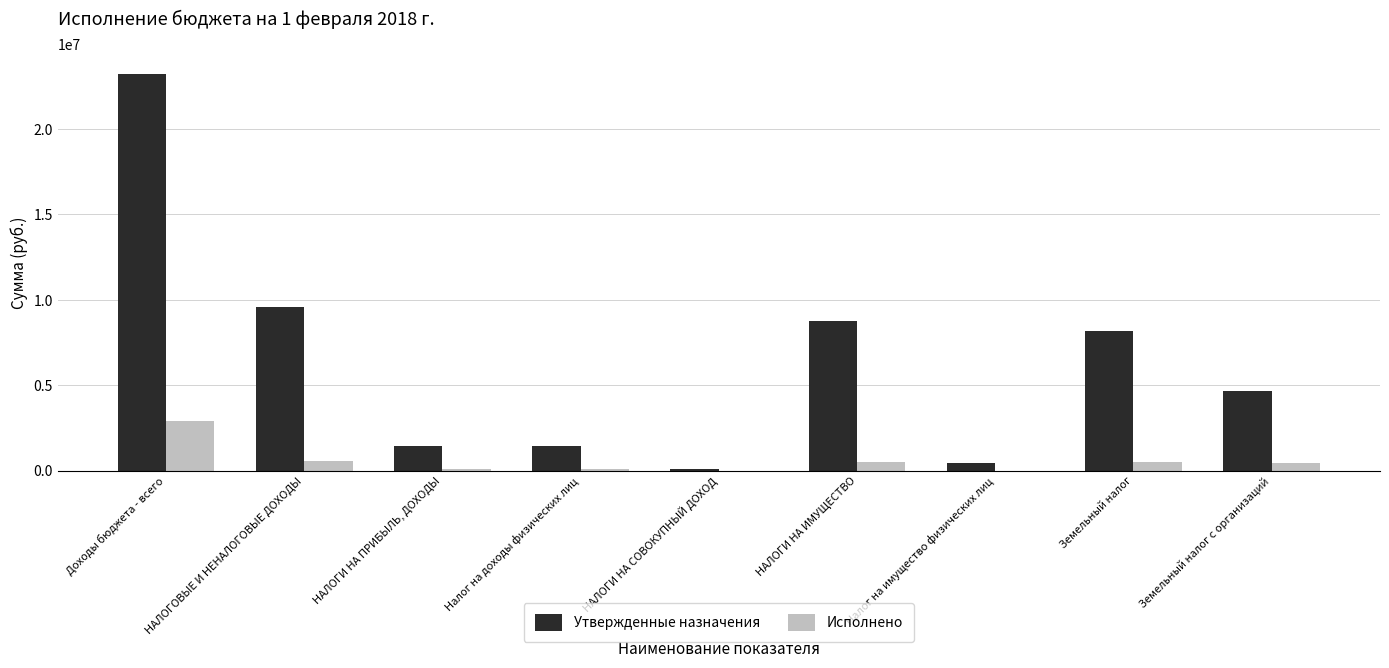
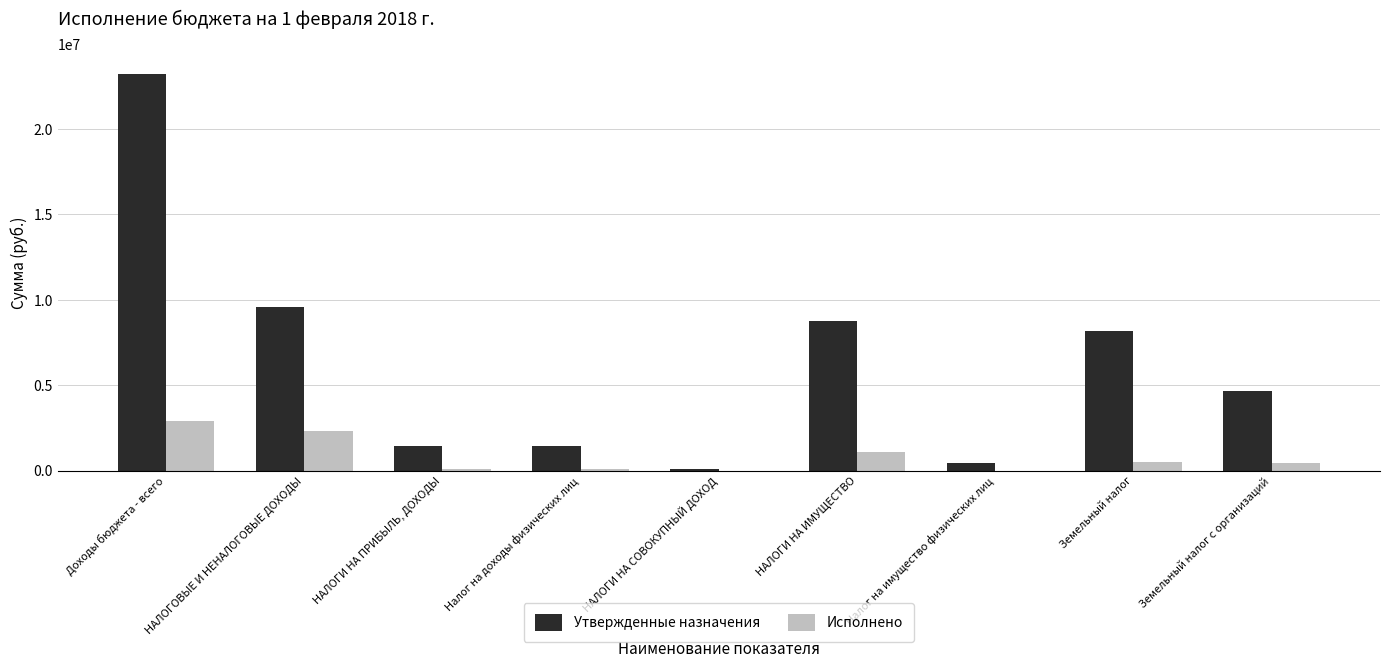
Исполнено, НАЛОГОВЫЕ И НЕНАЛОГОВЫЕ ДОХОДЫ: 600000 -> 2300000
Исполнено, НАЛОГИ НА ИМУЩЕСТВО: 500000 -> 1100000
